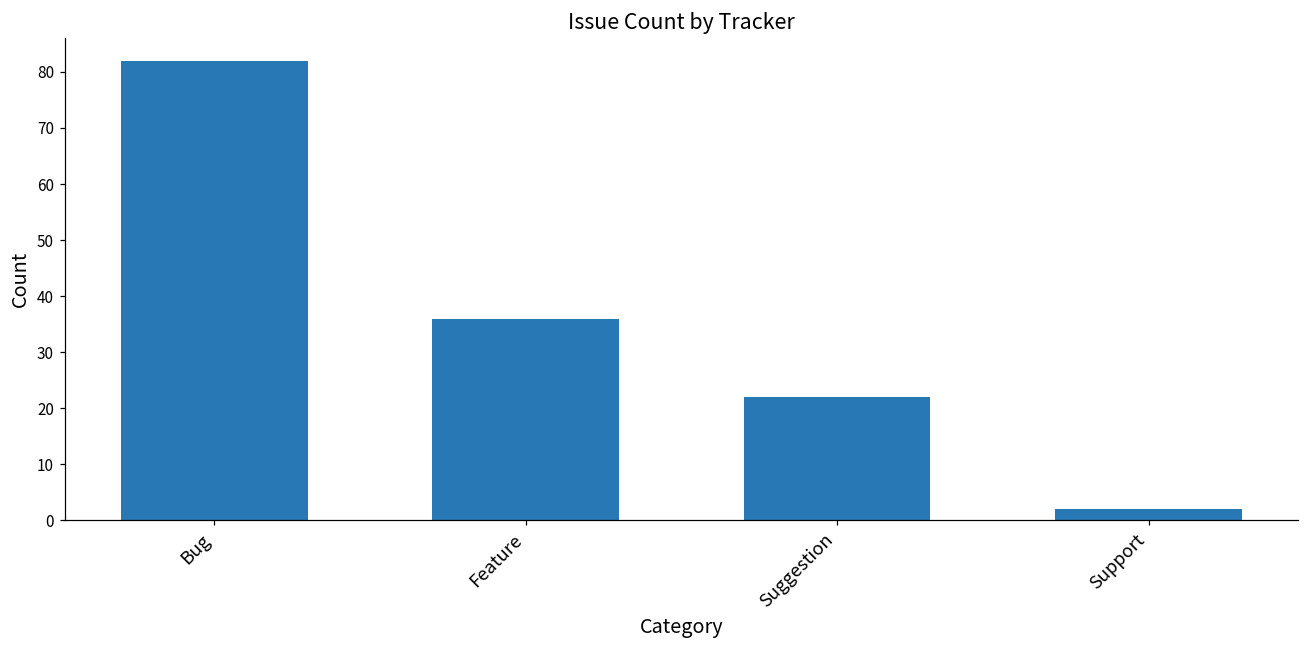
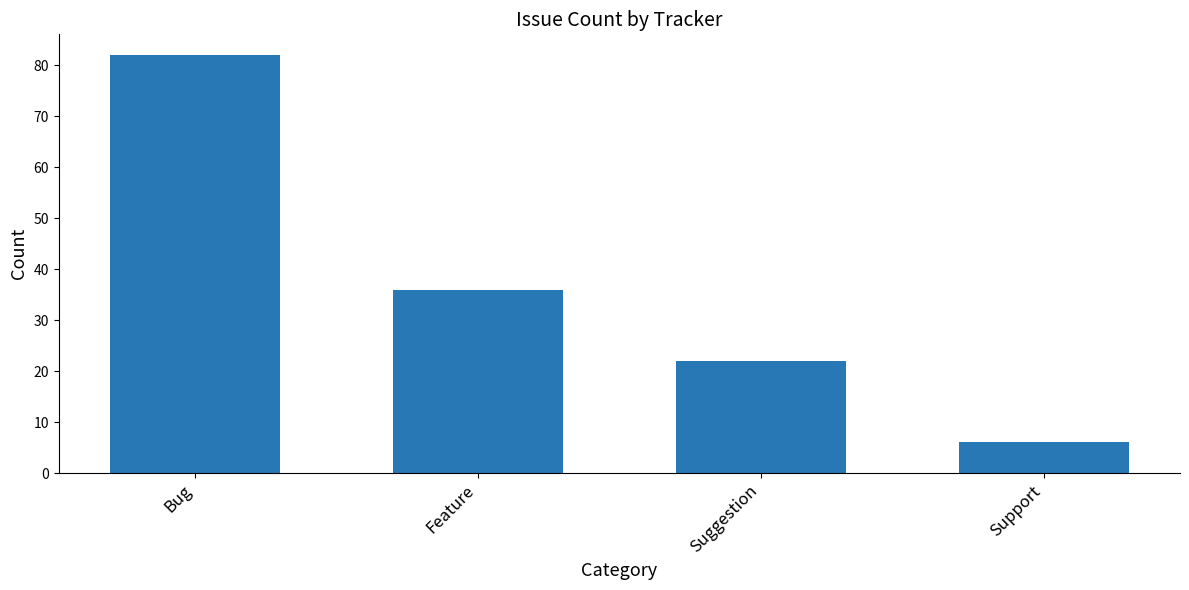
Support: 2 -> 6
